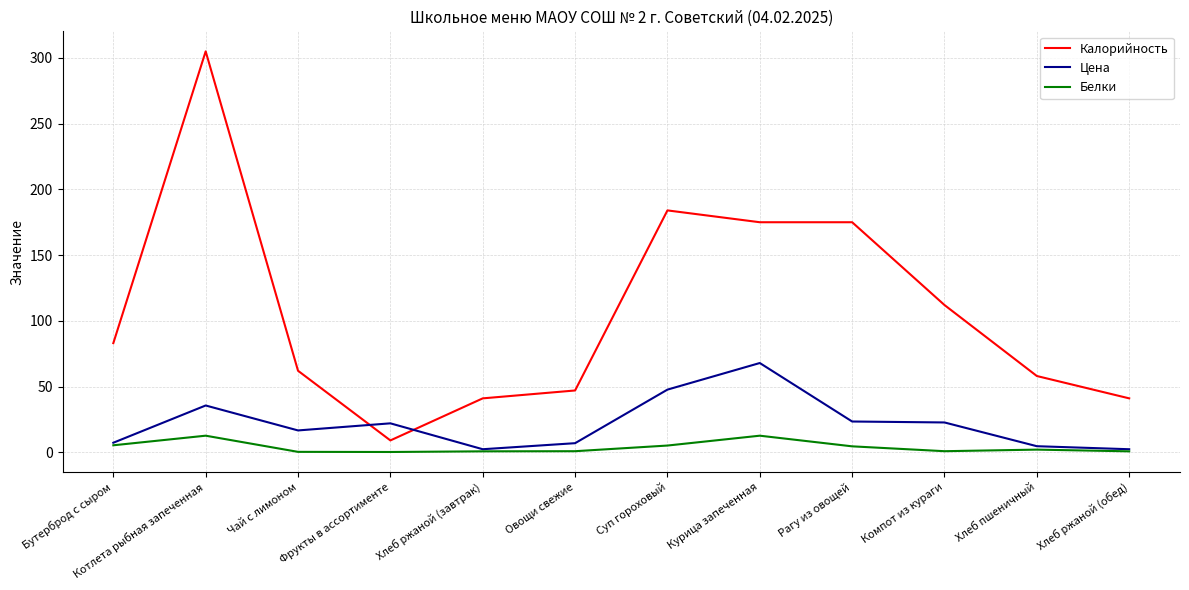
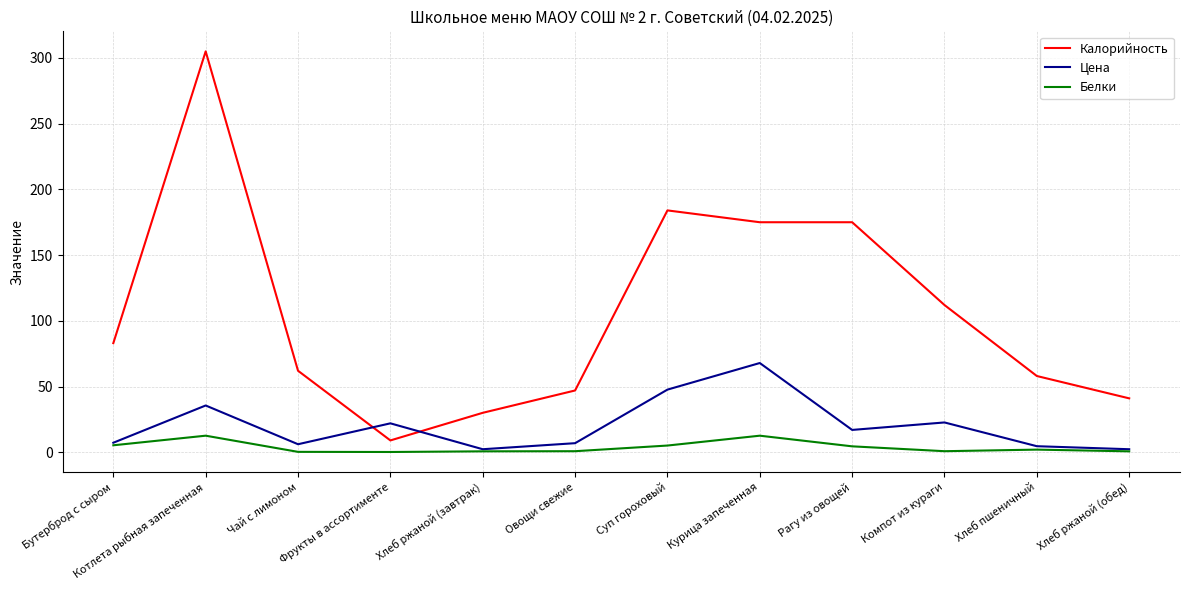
Цена, Чай с лимоном: 17 -> 6
Калорийность, Хлеб ржаной (завтрак): 41 -> 30
Цена, Рагу из овощей: 23 -> 17
